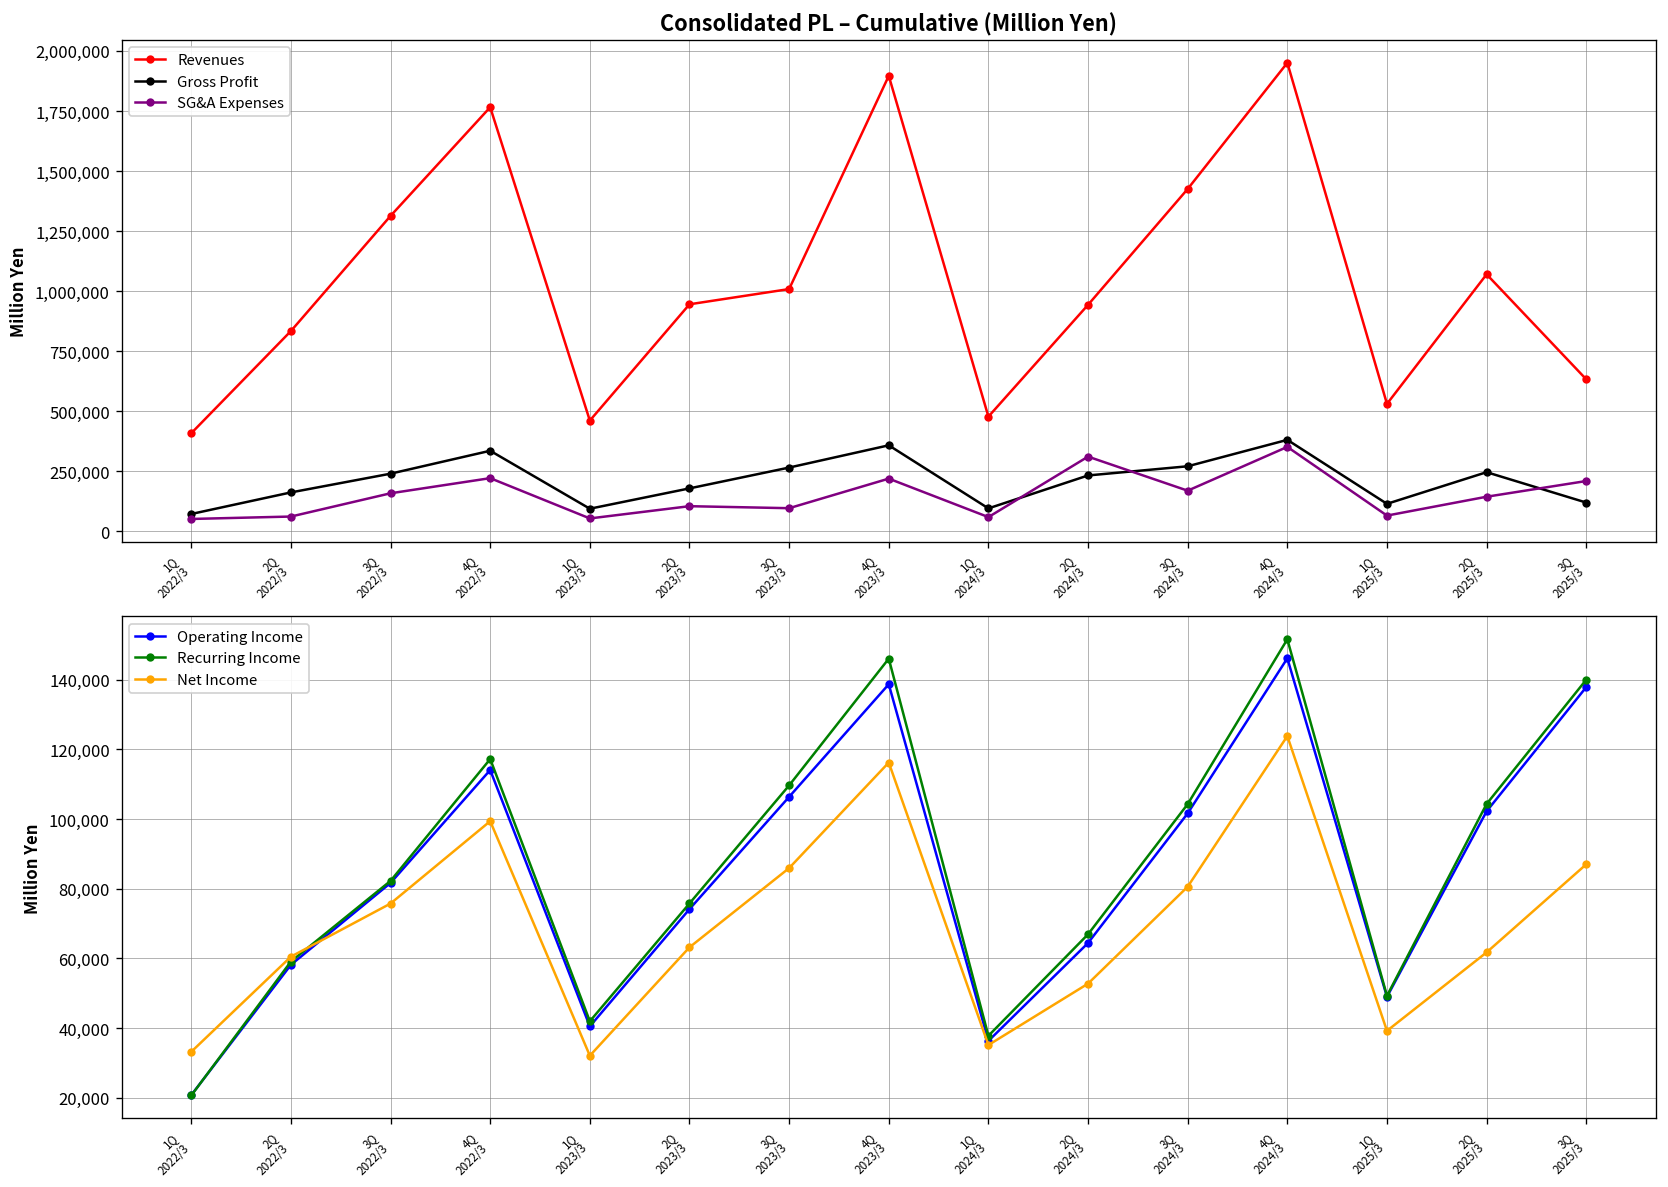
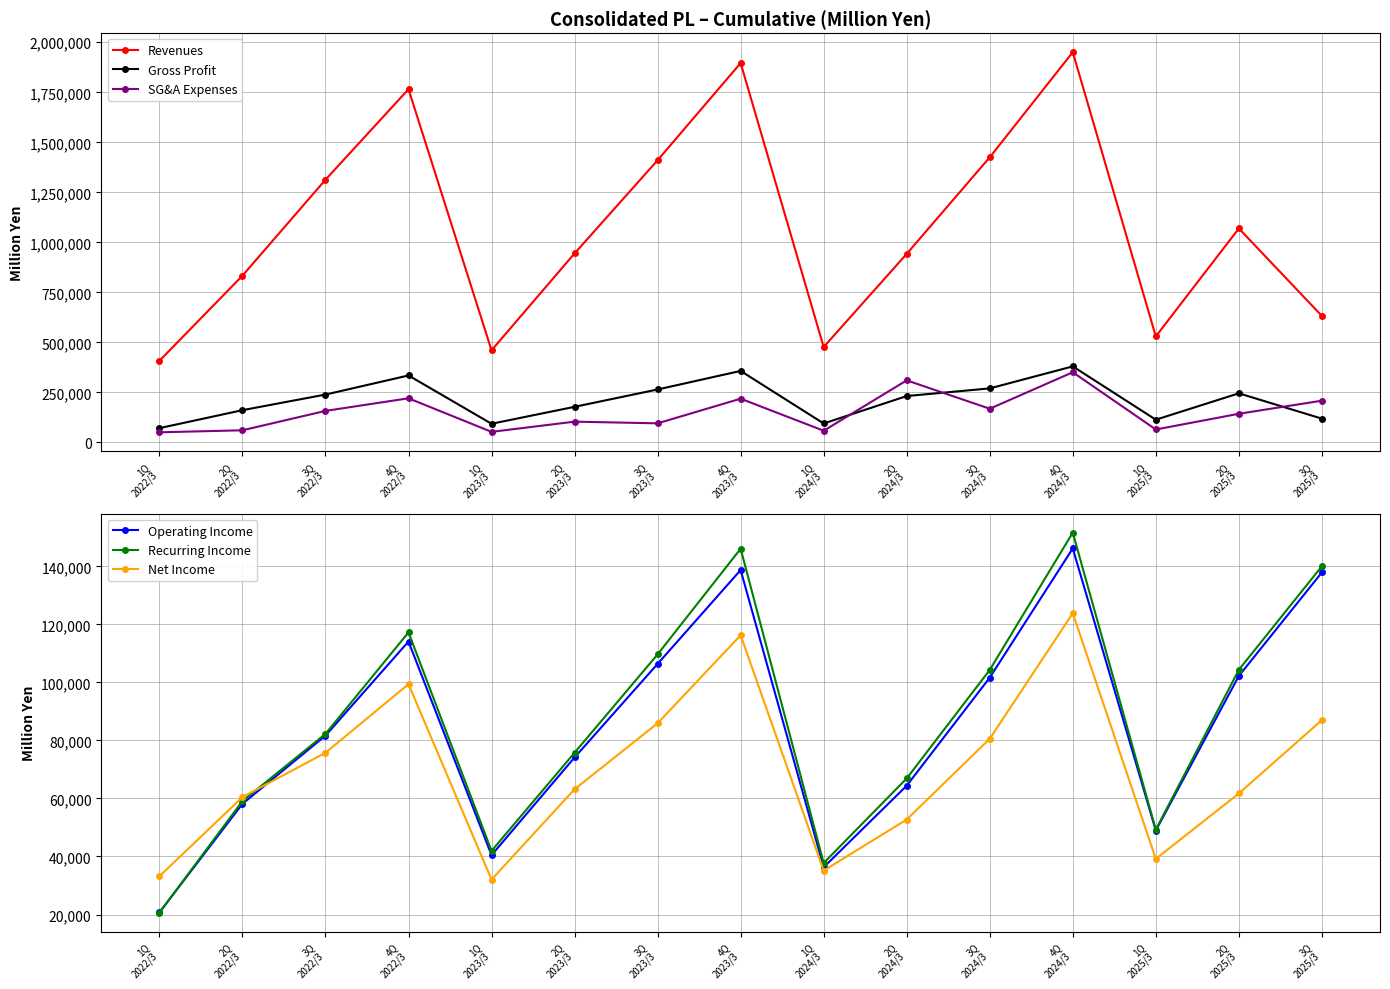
Consolidated PL – Cumulative (Million Yen), Revenues, 3Q 2023/3: 1,010,000 -> 1,410,000
